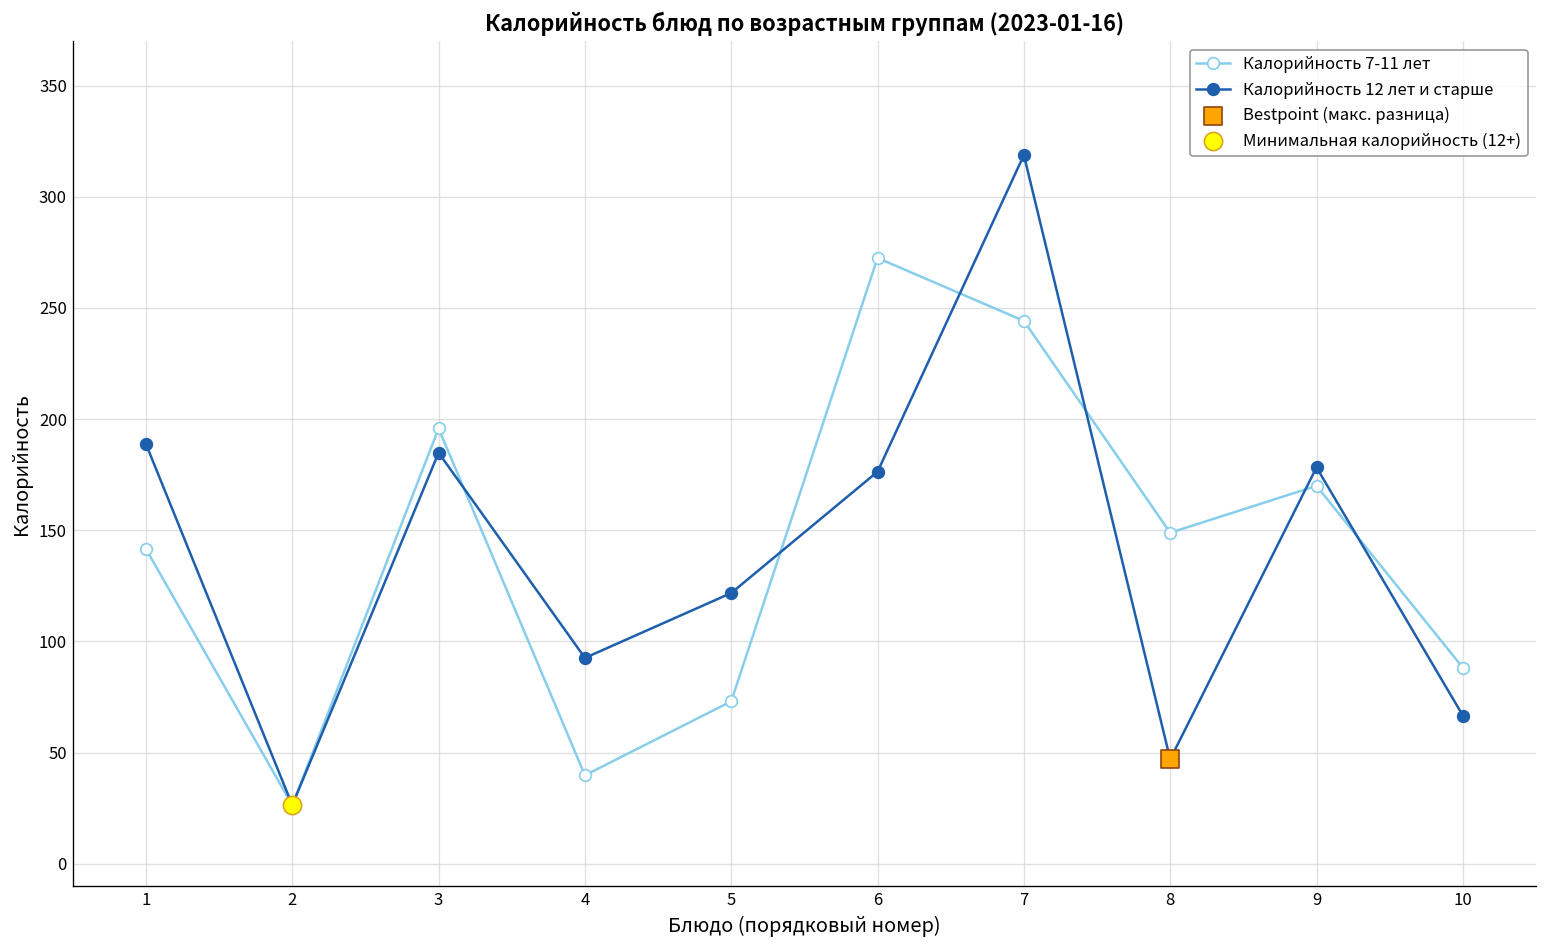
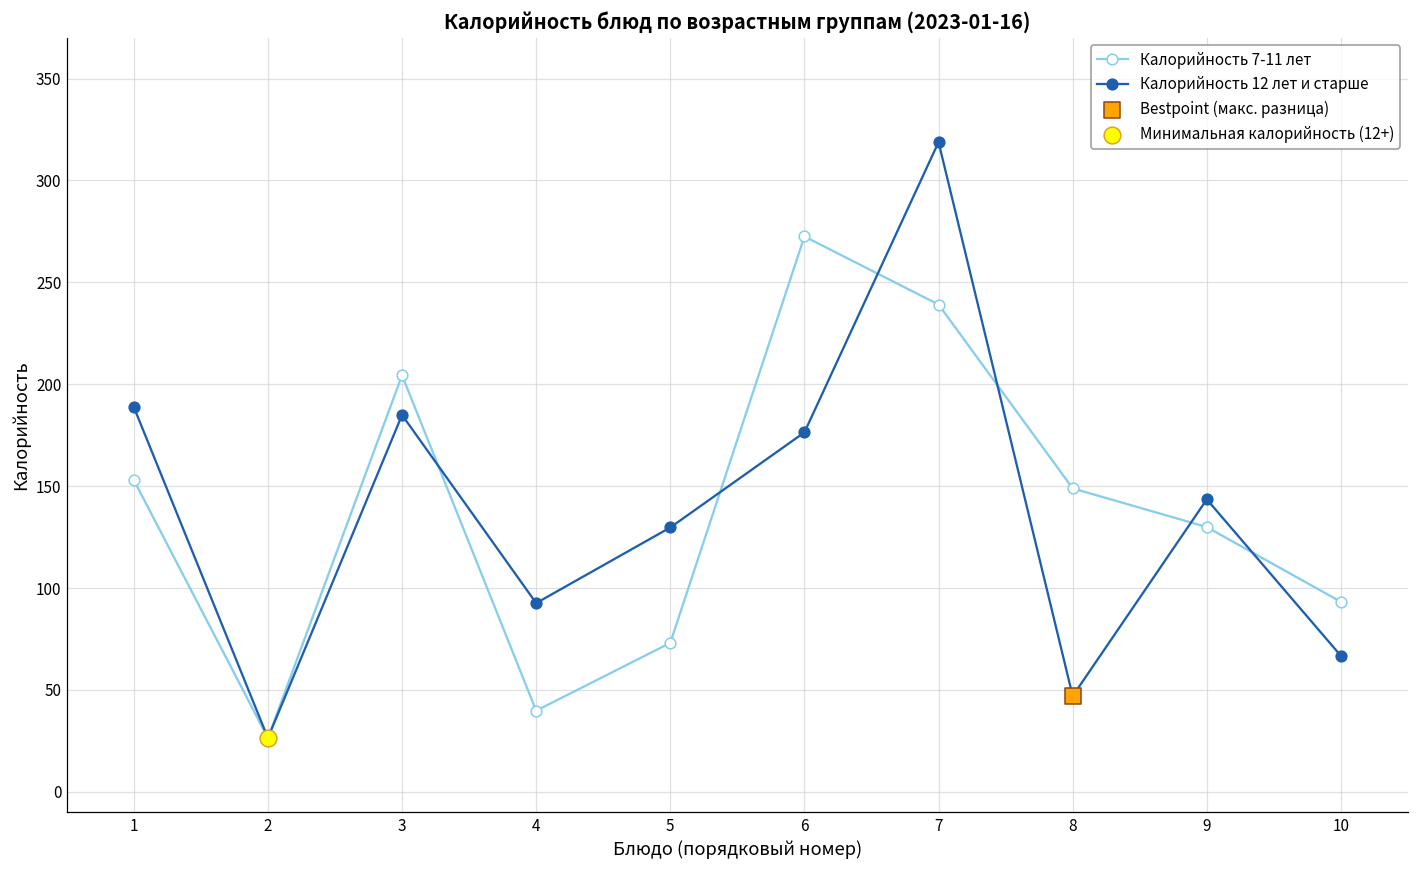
Калорийность 7-11 лет, 1: 142 -> 153
Калорийность 7-11 лет, 3: 196 -> 204
Калорийность 12 лет и старше, 5: 122 -> 130
Калорийность 7-11 лет, 7: 244 -> 239
Калорийность 7-11 лет, 9: 170 -> 130
Калорийность 12 лет и старше, 9: 178 -> 144
Калорийность 7-11 лет, 10: 88 -> 93
